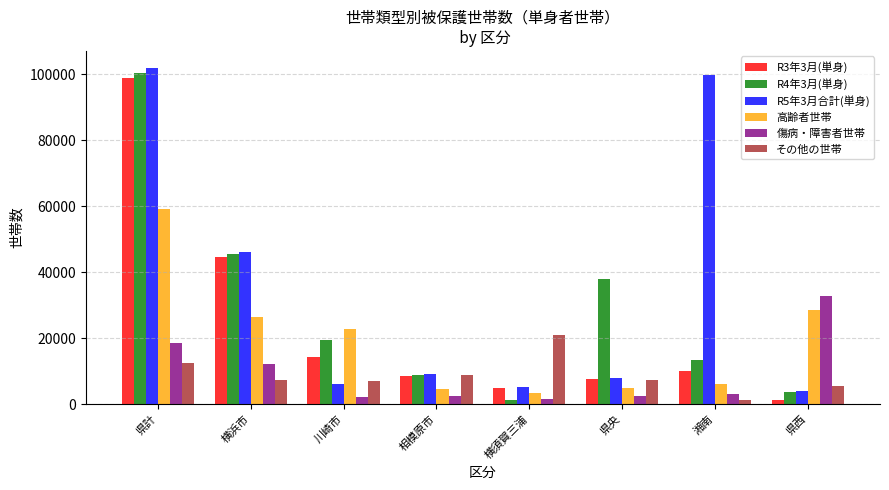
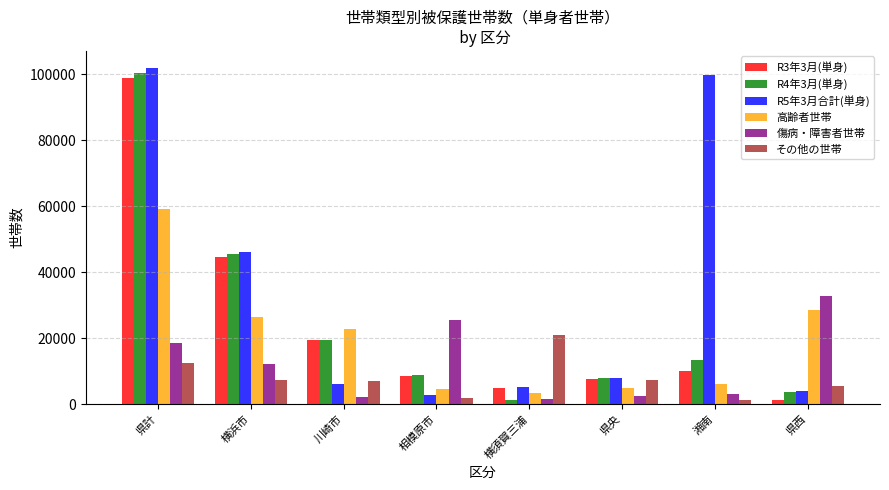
R3年3月(単身), 川崎市: 14000 -> 20000
R5年3月合計(単身), 相模原市: 9000 -> 3000
傷病・障害者世帯, 相模原市: 2000 -> 25000
その他の世帯, 相模原市: 9000 -> 2000
R4年3月(単身), 県央: 38000 -> 8000
